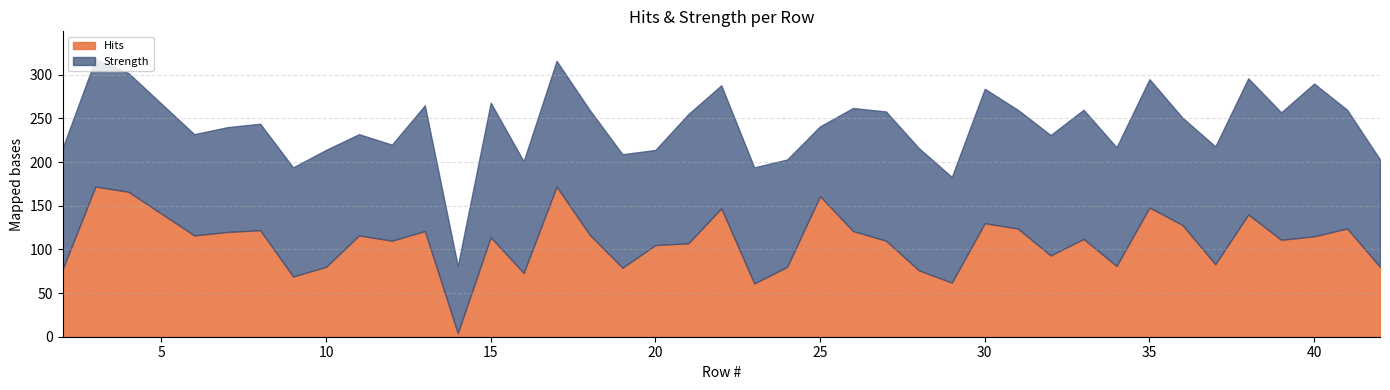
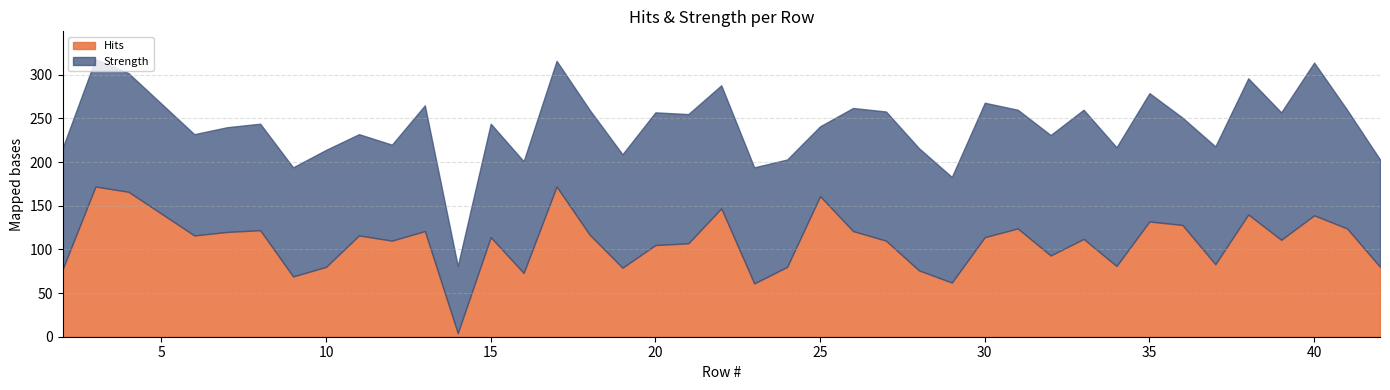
Strength, 15: 150 -> 130
Strength, 20: 110 -> 150
Hits, 30: 130 -> 110
Hits, 35: 150 -> 130
Hits, 40: 120 -> 140
